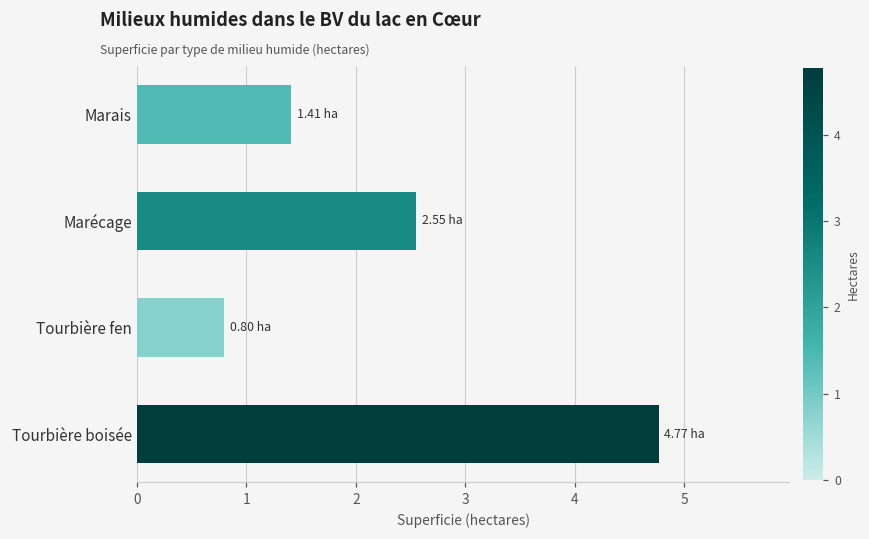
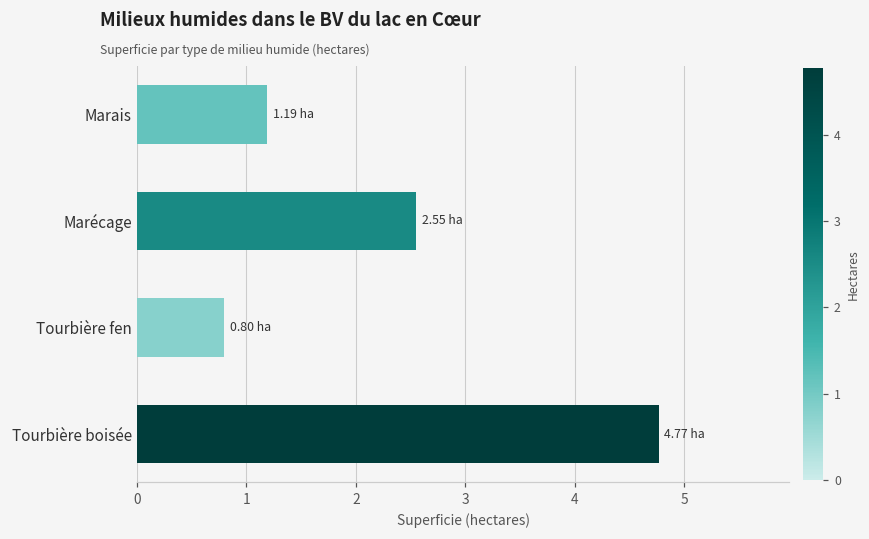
Marais: 1.41 -> 1.19
